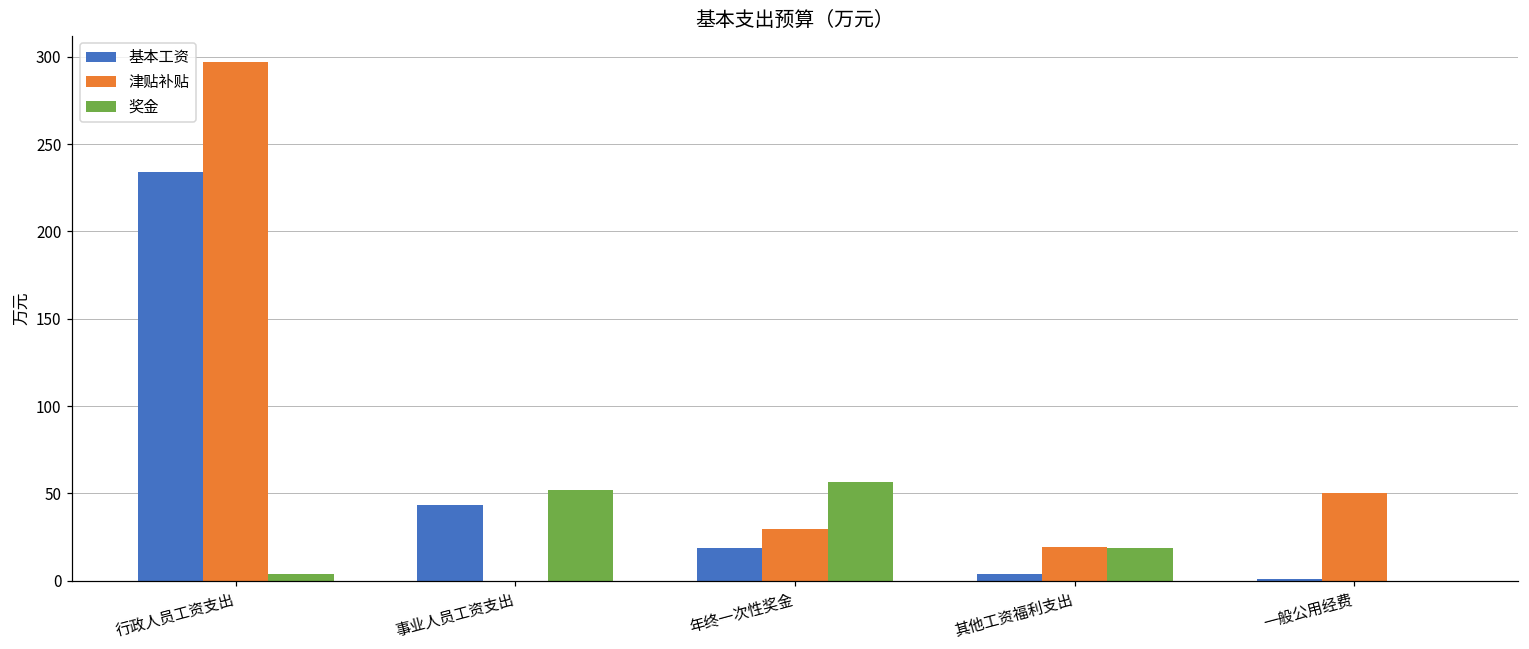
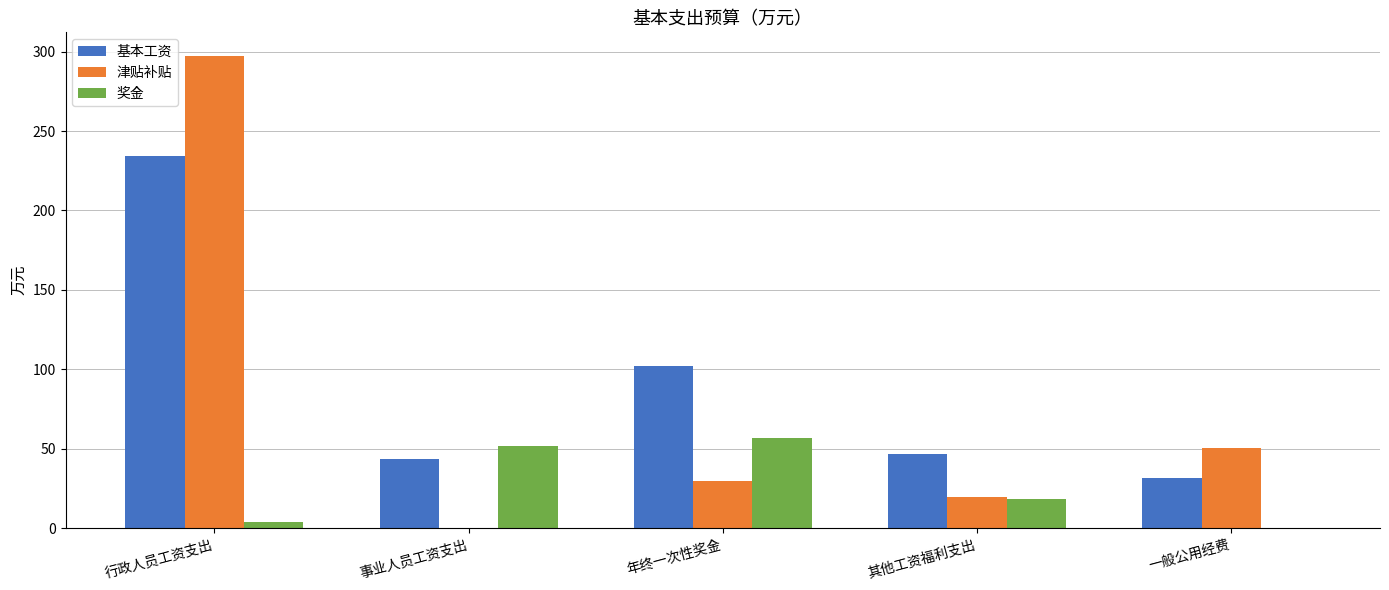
基本工资, 年终一次性奖金: 19 -> 102
基本工资, 其他工资福利支出: 4 -> 47
基本工资, 一般公用经费: 1 -> 31
